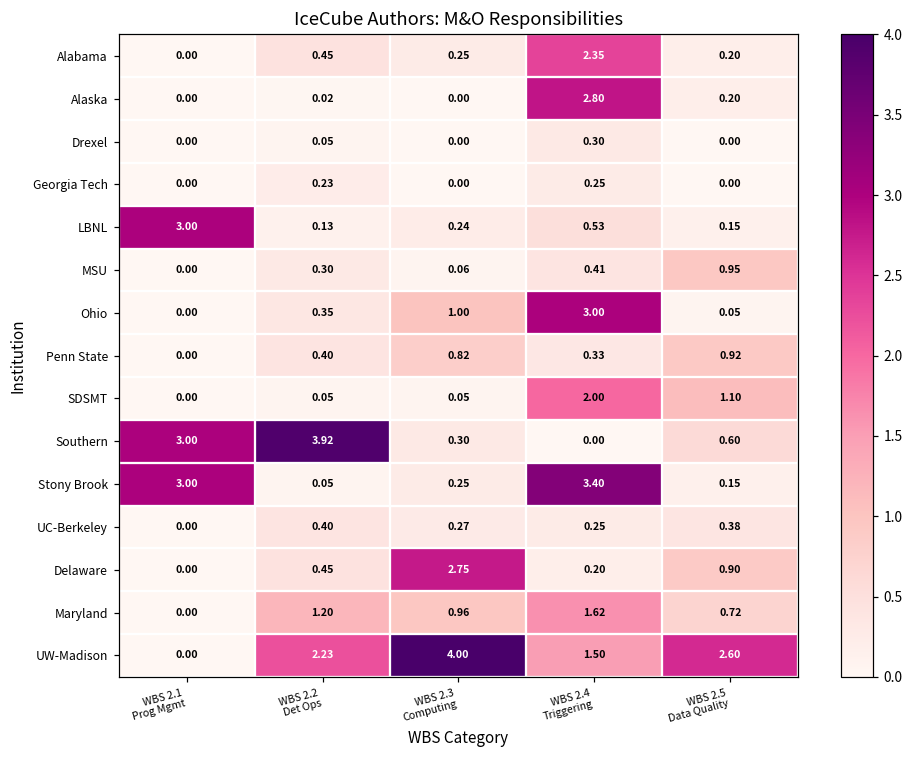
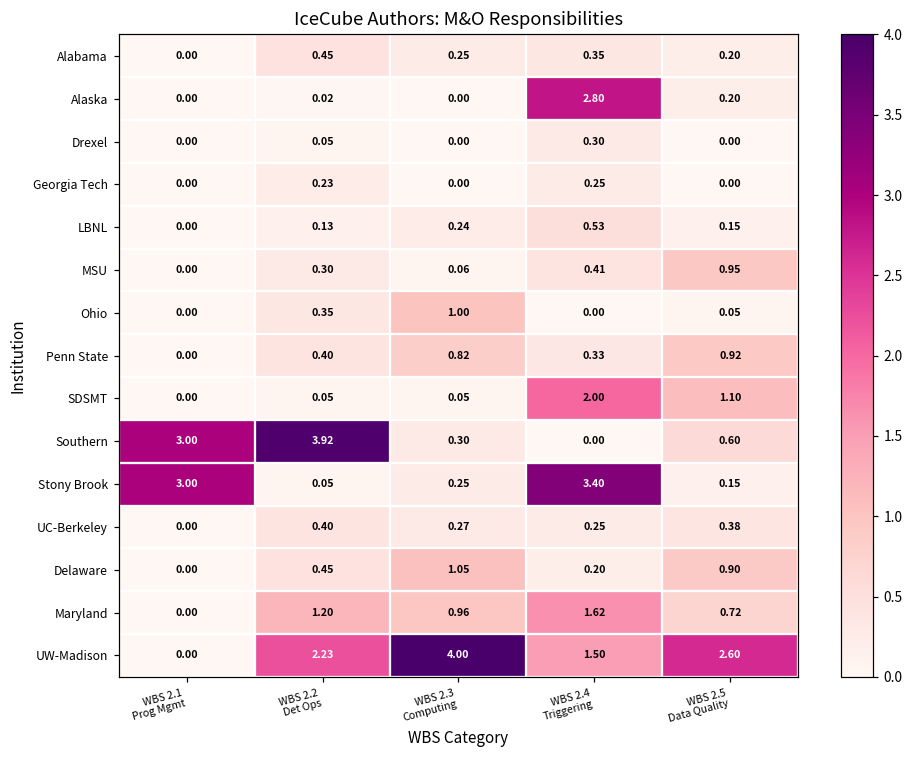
Alabama, WBS 2.4 Triggering: 2.35 -> 0.35
LBNL, WBS 2.1 Prog Mgmt: 3.00 -> 0.00
Ohio, WBS 2.4 Triggering: 3.00 -> 0.00
Delaware, WBS 2.3 Computing: 2.75 -> 1.05
